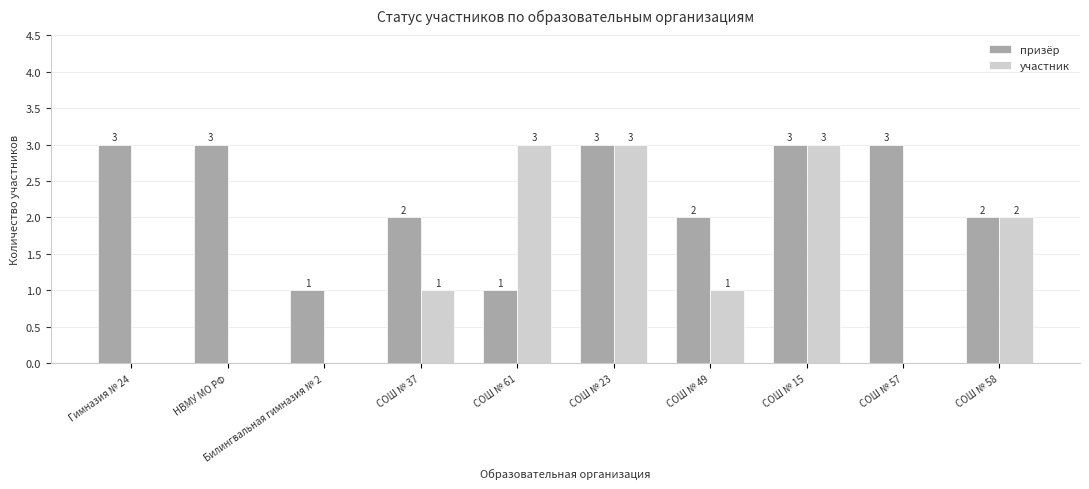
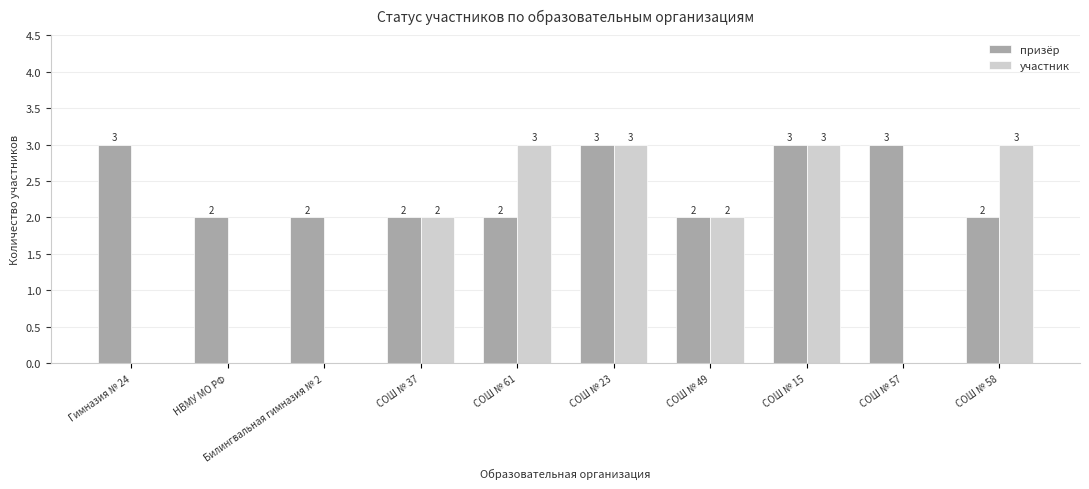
призёр, НВМУ МО РФ: 3 -> 2
призёр, Билингвальная гимназия № 2: 1 -> 2
участник, СОШ № 37: 1 -> 2
призёр, СОШ № 61: 1 -> 2
участник, СОШ № 49: 1 -> 2
участник, СОШ № 58: 2 -> 3
